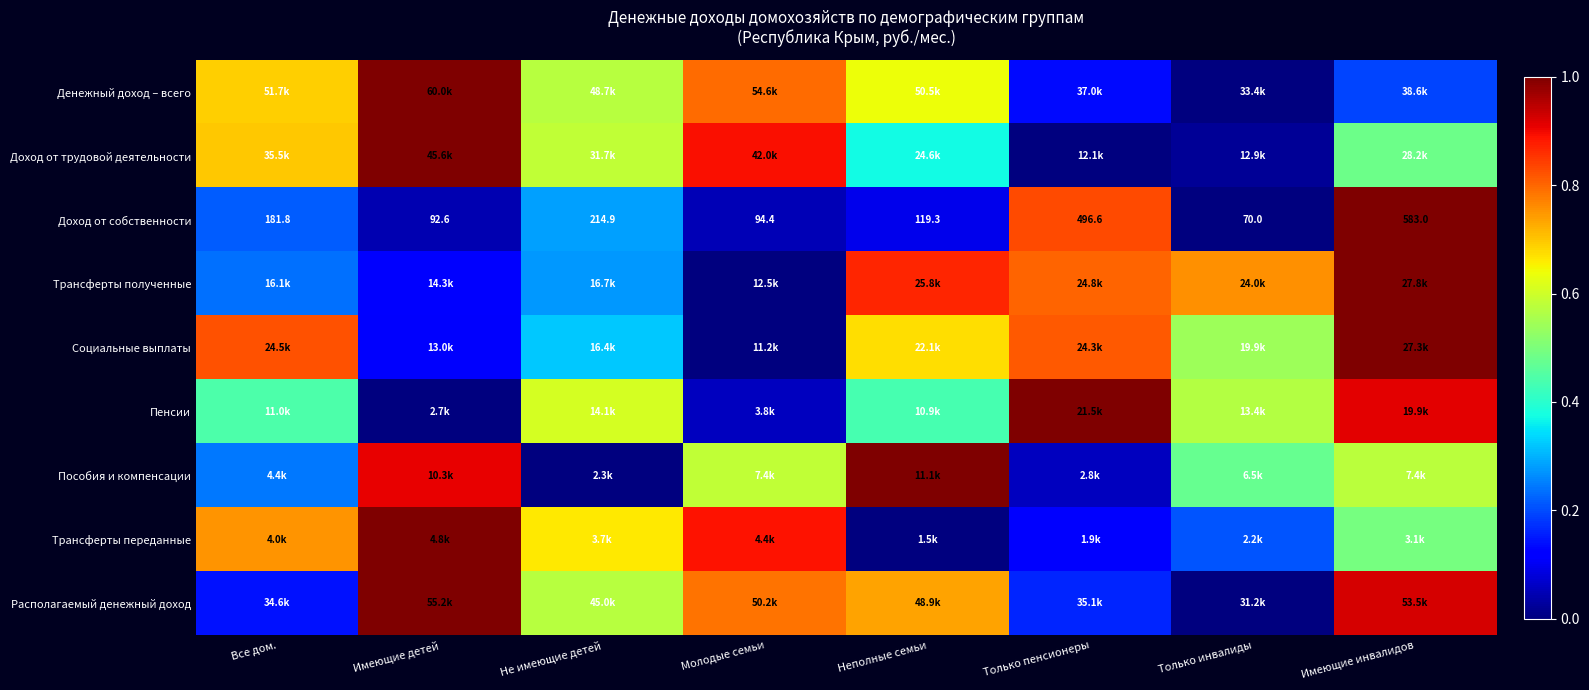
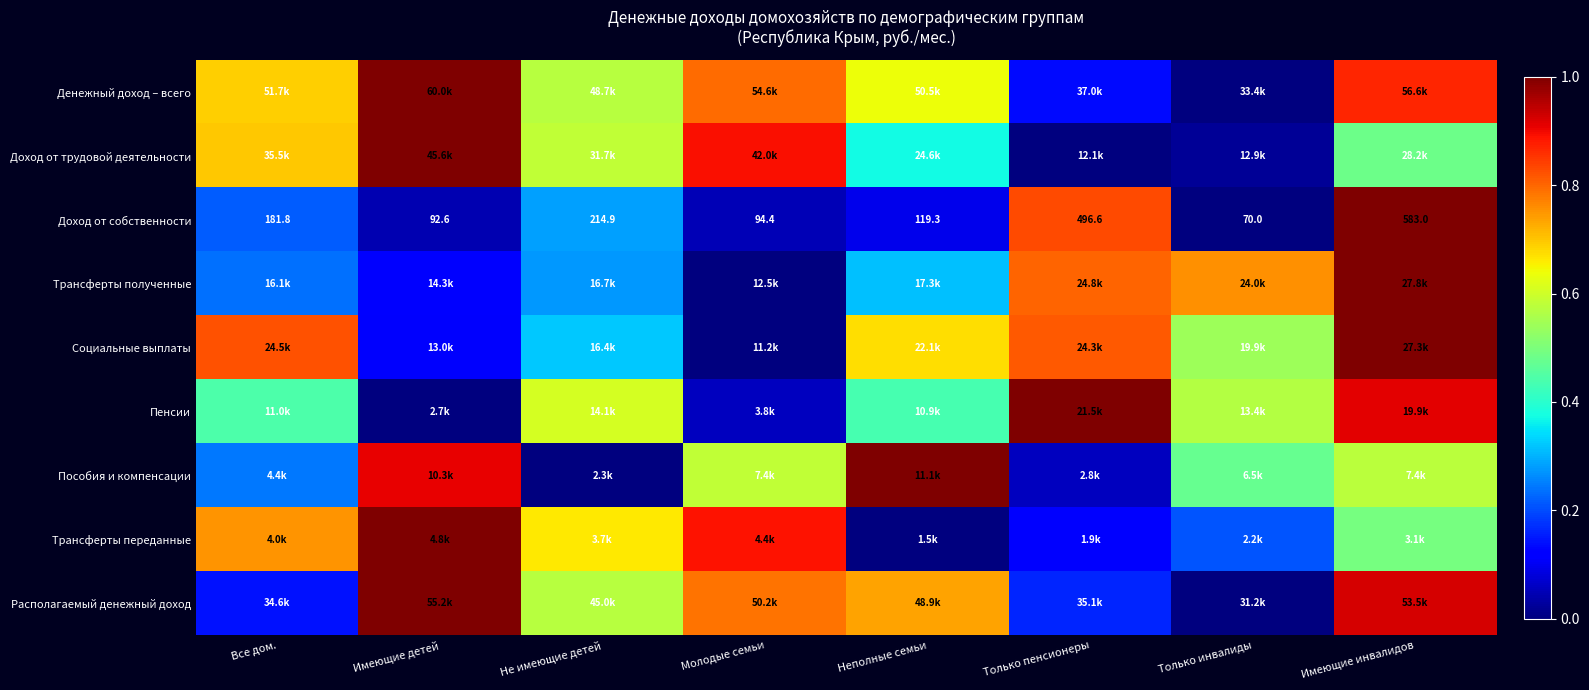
Денежный доход – всего, Имеющие инвалидов: 38.6k -> 56.6k
Трансферты полученные, Неполные семьи: 25.8k -> 17.3k
